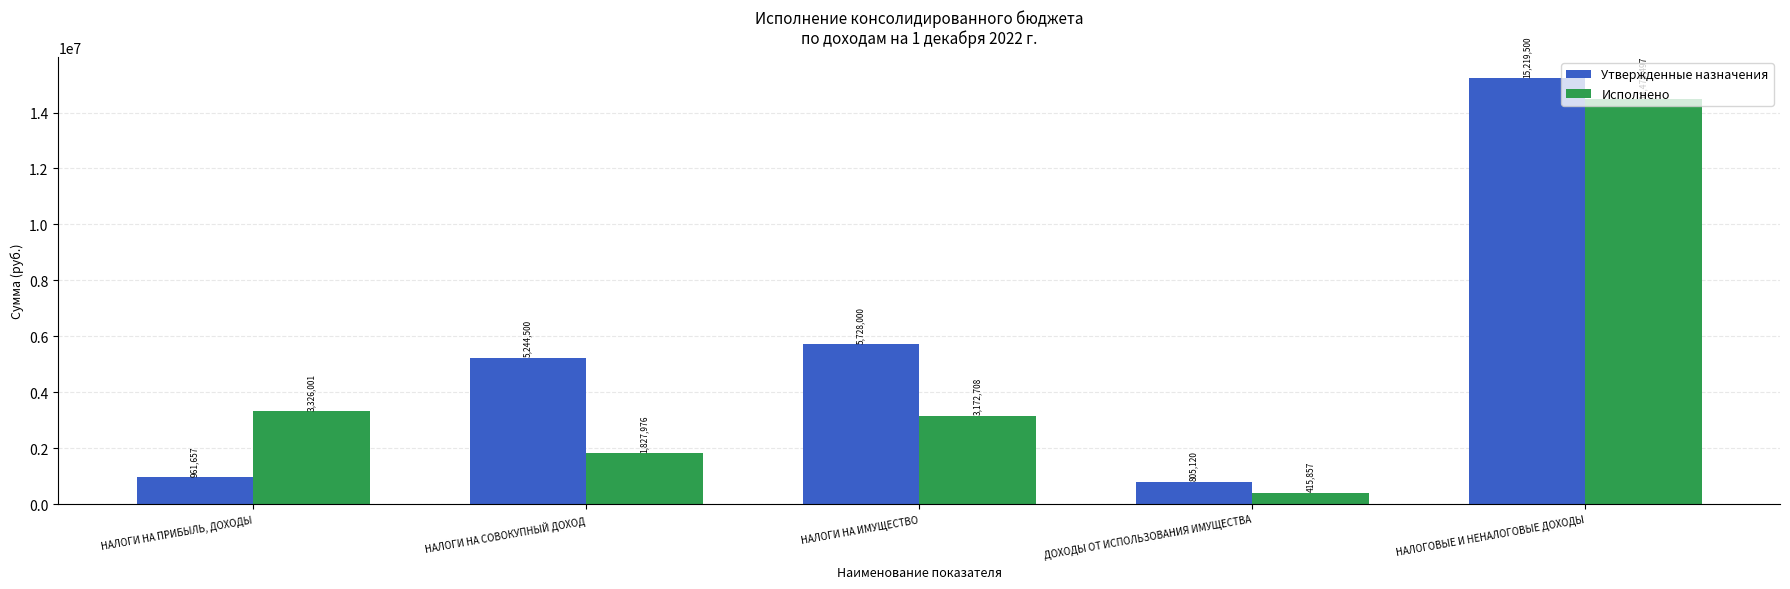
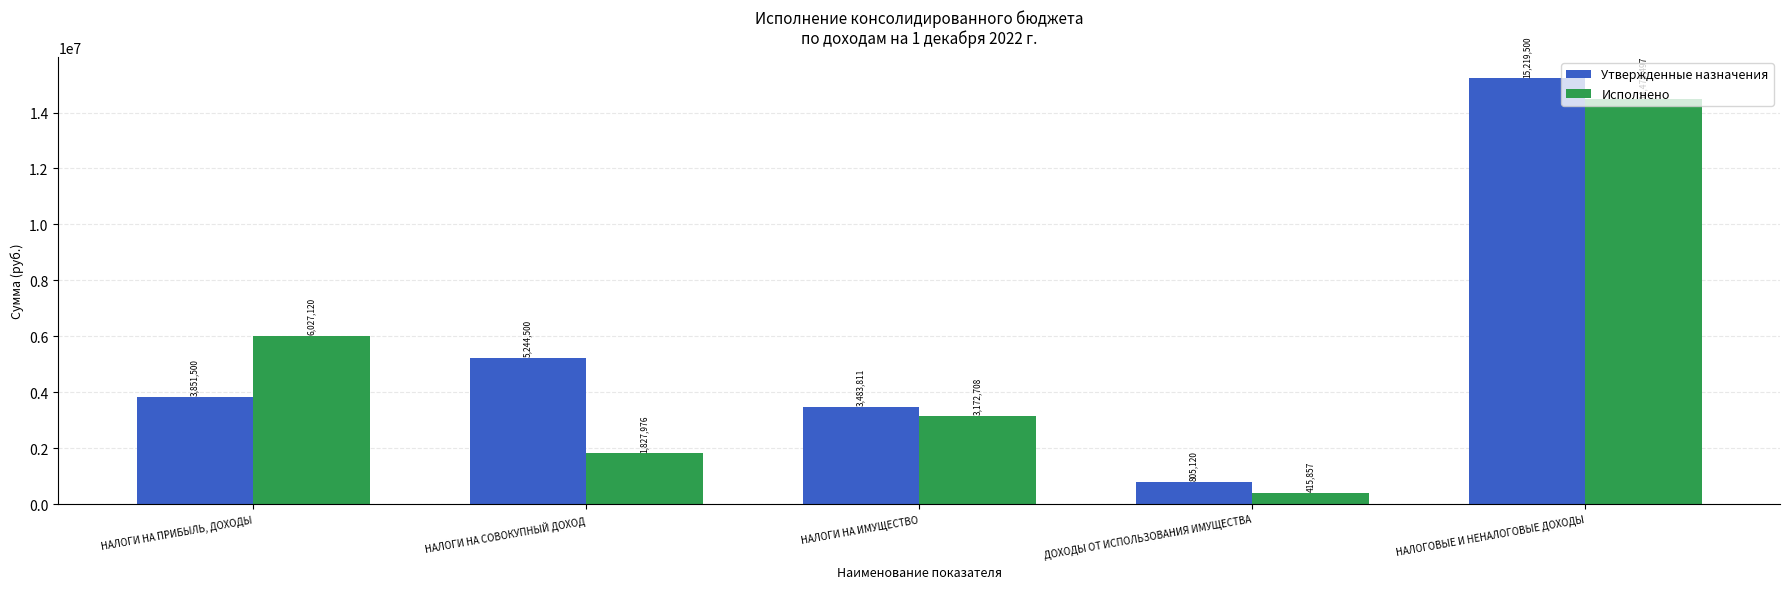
Утвержденные назначения, НАЛОГИ НА ПРИБЫЛЬ, ДОХОДЫ: 961,657 -> 3,851,500
Исполнено, НАЛОГИ НА ПРИБЫЛЬ, ДОХОДЫ: 3,326,001 -> 6,027,120
Утвержденные назначения, НАЛОГИ НА ИМУЩЕСТВО: 5,728,000 -> 3,483,811
